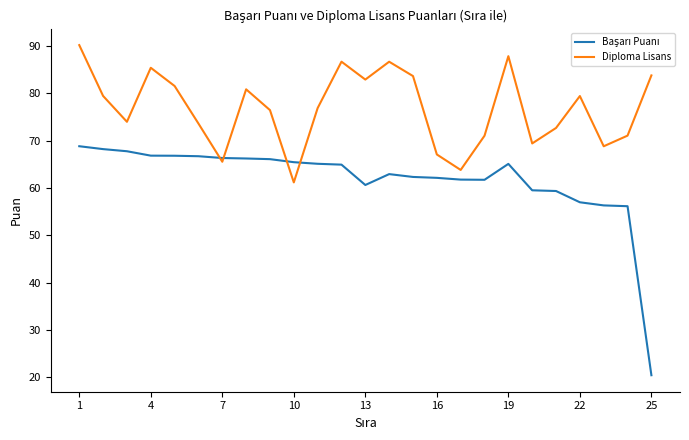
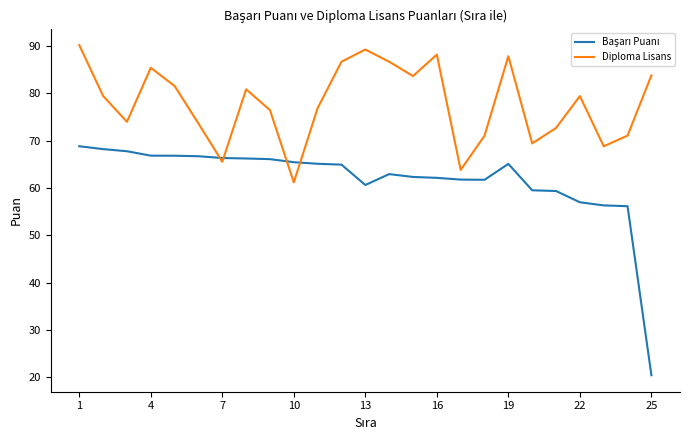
Diploma Lisans, 13: 83 -> 89
Diploma Lisans, 16: 67 -> 88
